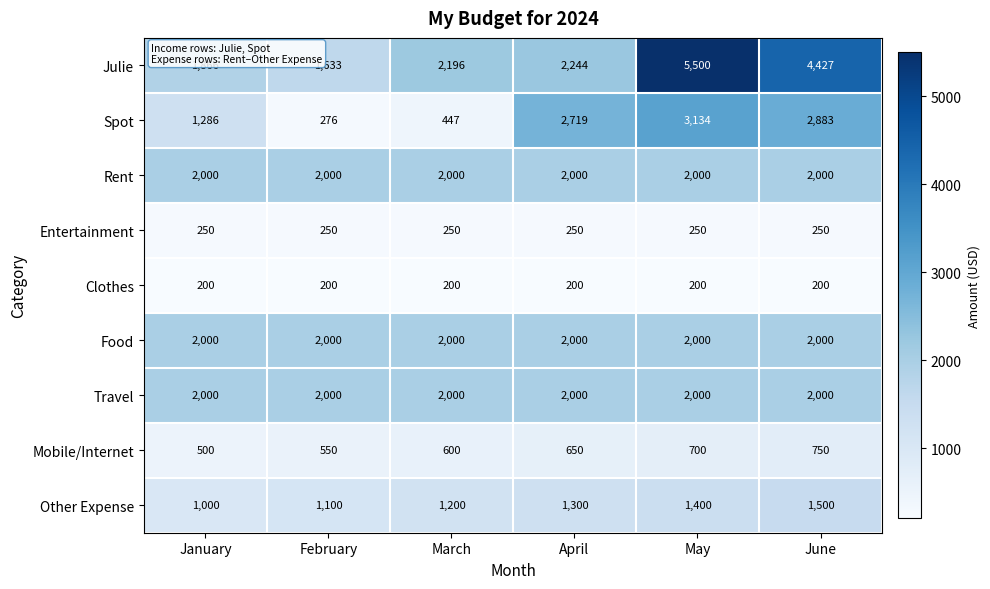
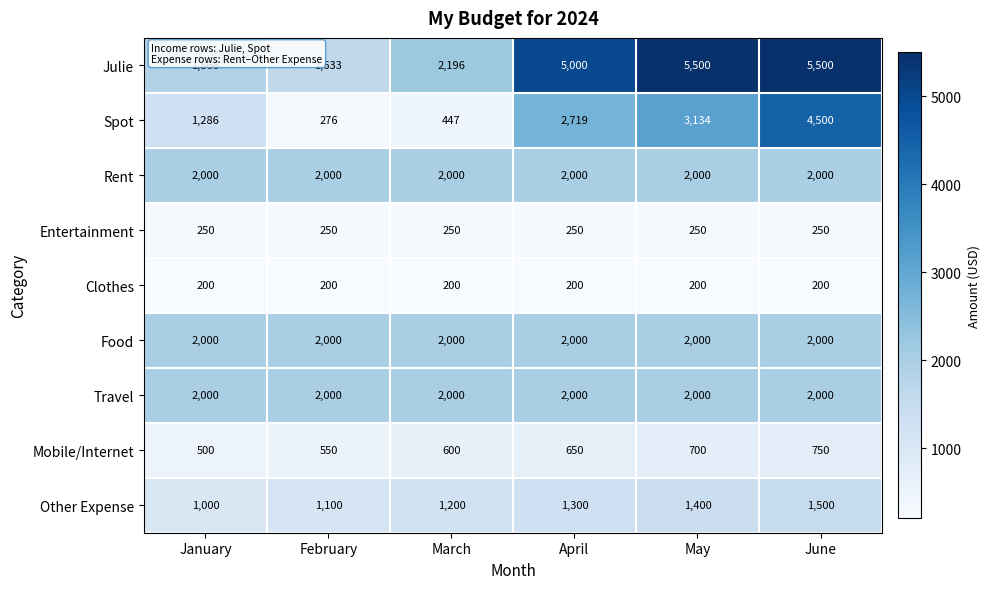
Julie, April: 2,244 -> 5,000
Julie, June: 4,427 -> 5,500
Spot, June: 2,883 -> 4,500
